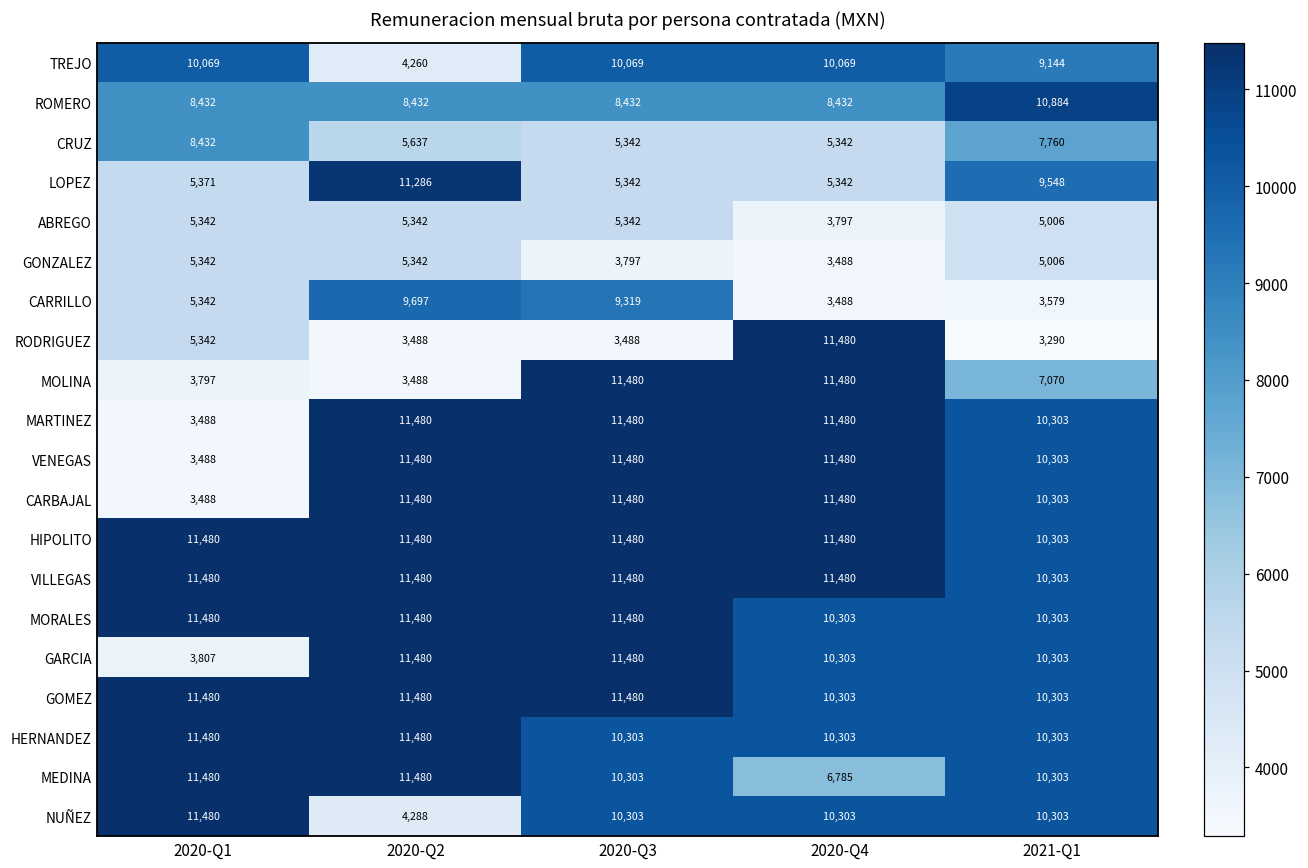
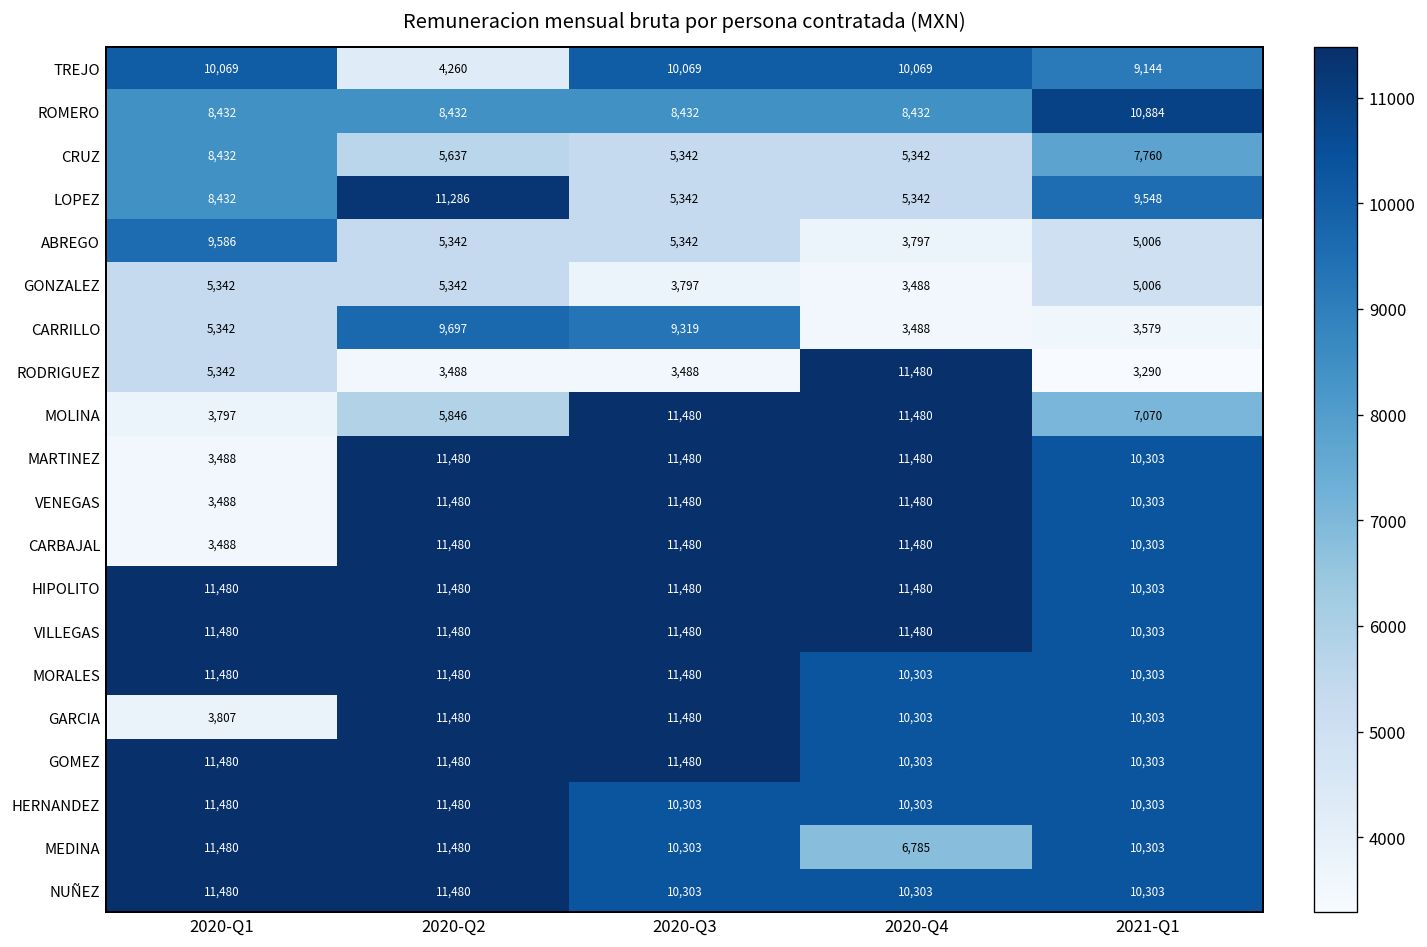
LOPEZ, 2020-Q1: 5,371 -> 8,432
ABREGO, 2020-Q1: 5,342 -> 9,586
MOLINA, 2020-Q2: 3,488 -> 5,846
NUÑEZ, 2020-Q2: 4,288 -> 11,480
